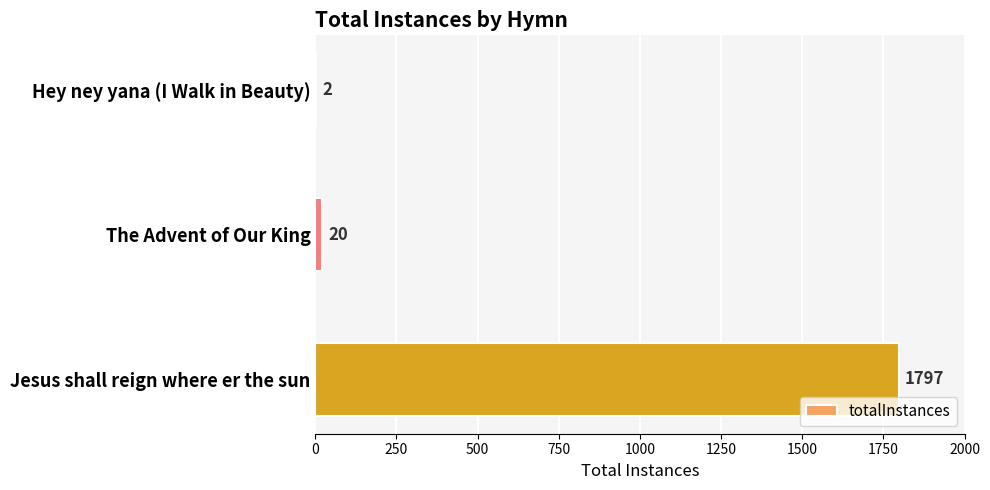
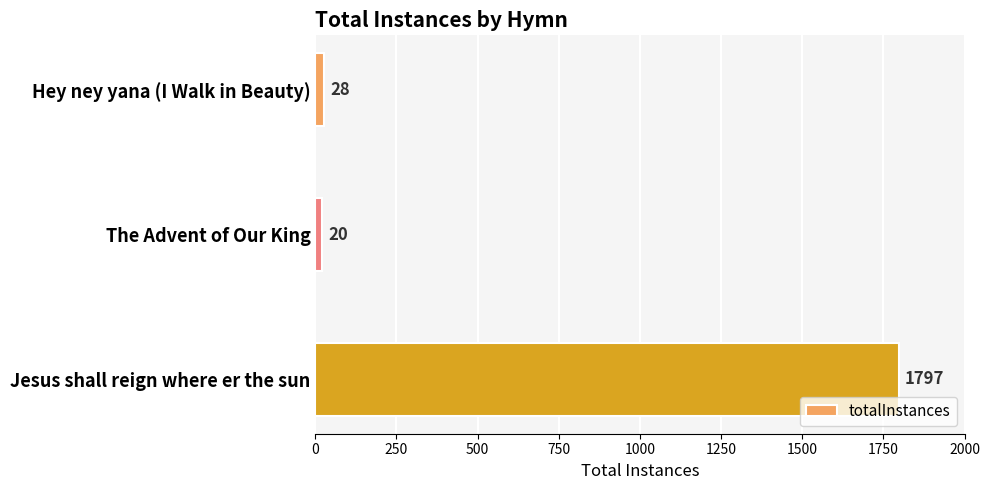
Hey ney yana (I Walk in Beauty): 2 -> 28
